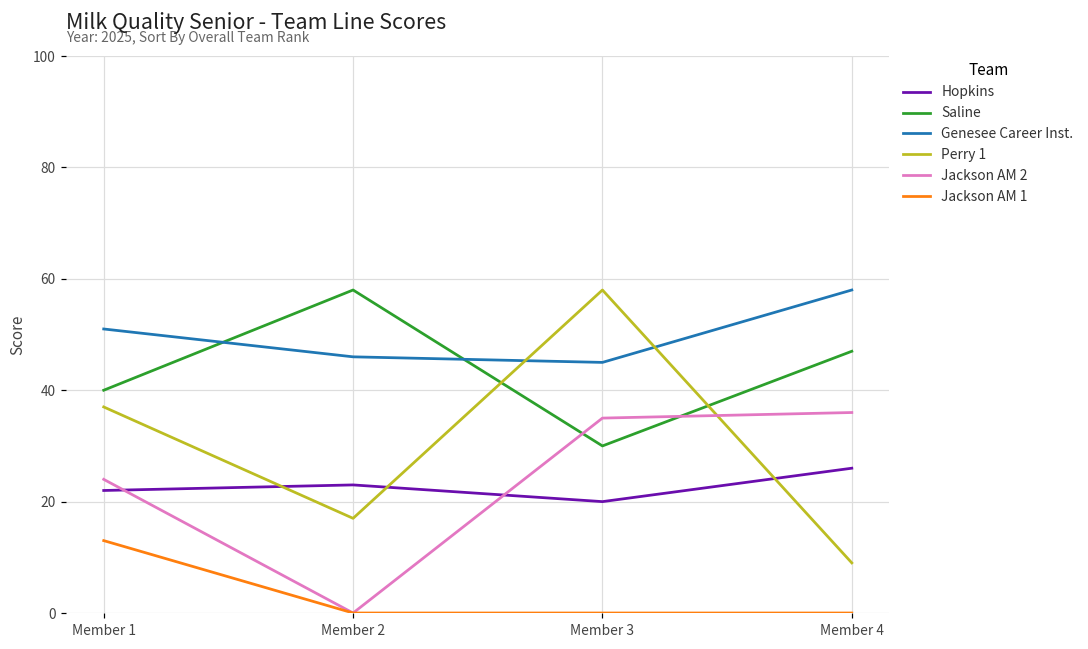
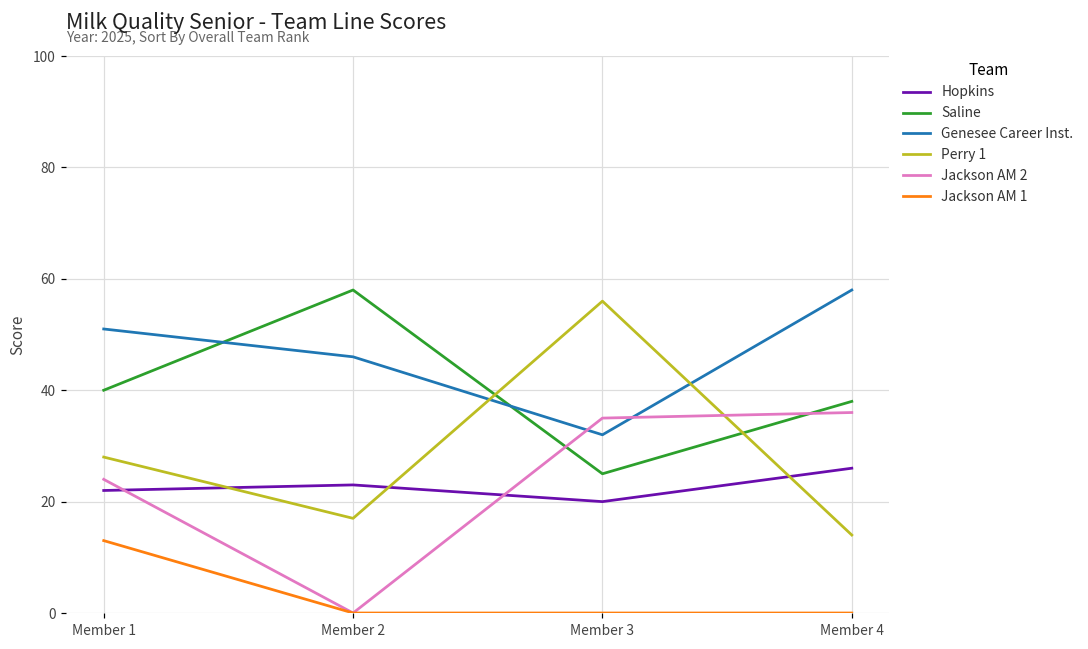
Perry 1, Member 1: 37 -> 28
Saline, Member 3: 30 -> 25
Genesee Career Inst., Member 3: 45 -> 32
Perry 1, Member 3: 58 -> 56
Saline, Member 4: 47 -> 38
Perry 1, Member 4: 9 -> 14
